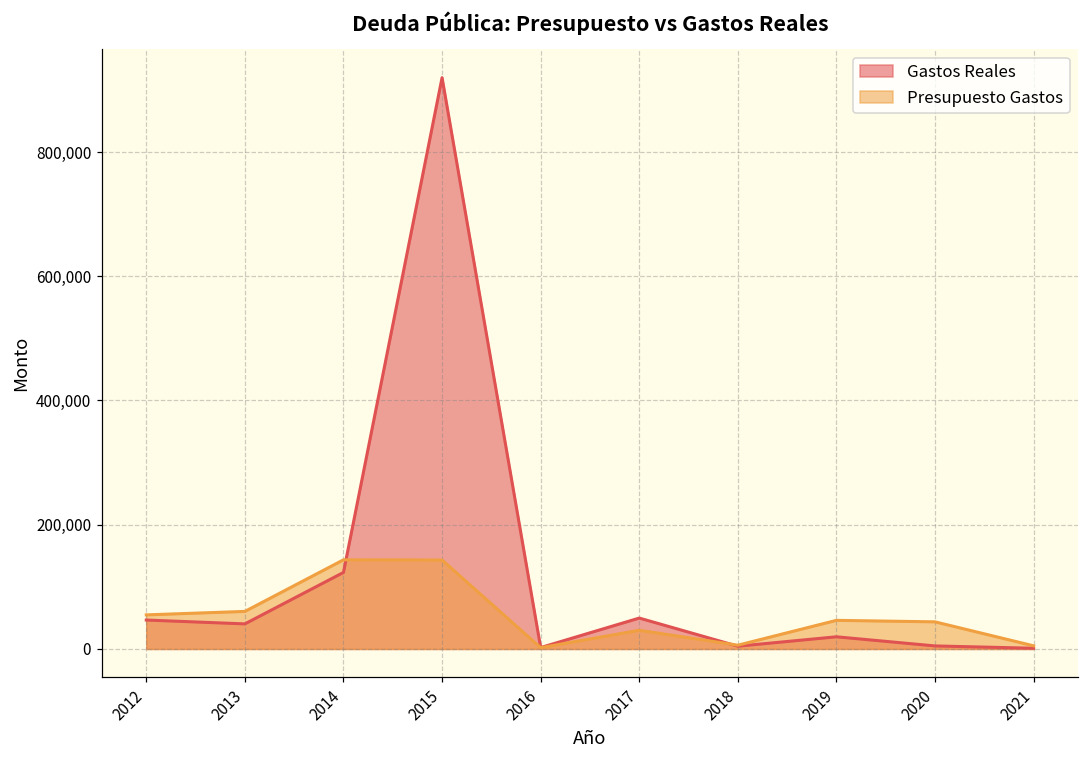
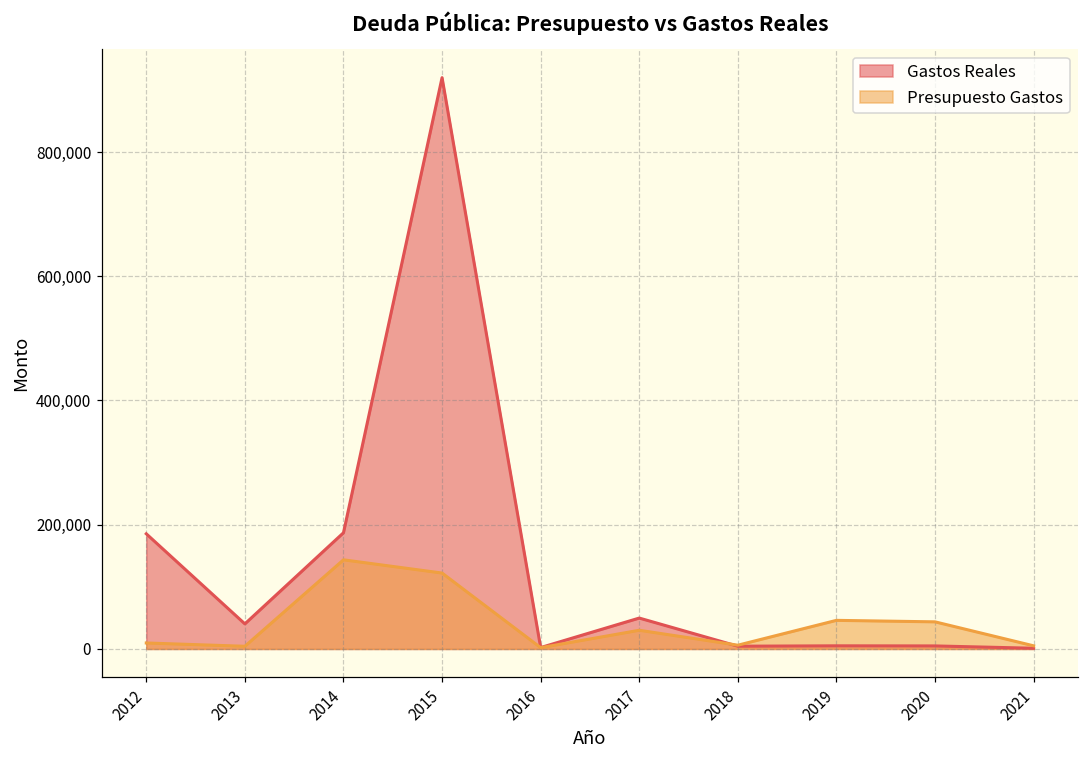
Gastos Reales, 2012: 50,000 -> 190,000
Presupuesto Gastos, 2012: 50,000 -> 10,000
Presupuesto Gastos, 2013: 60,000 -> 0
Gastos Reales, 2014: 120,000 -> 190,000
Presupuesto Gastos, 2015: 140,000 -> 120,000
Gastos Reales, 2019: 20,000 -> 0
